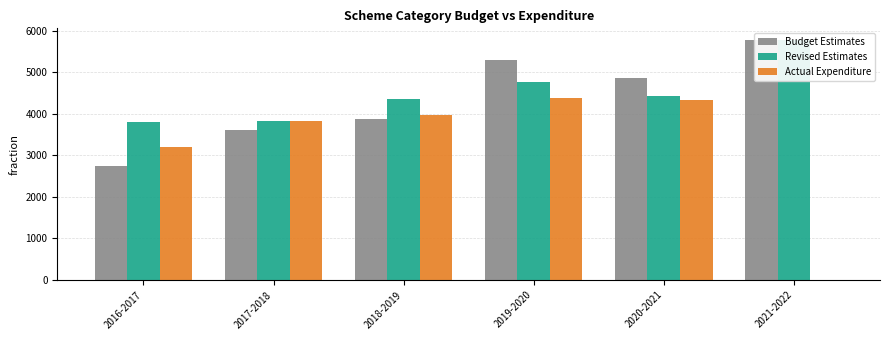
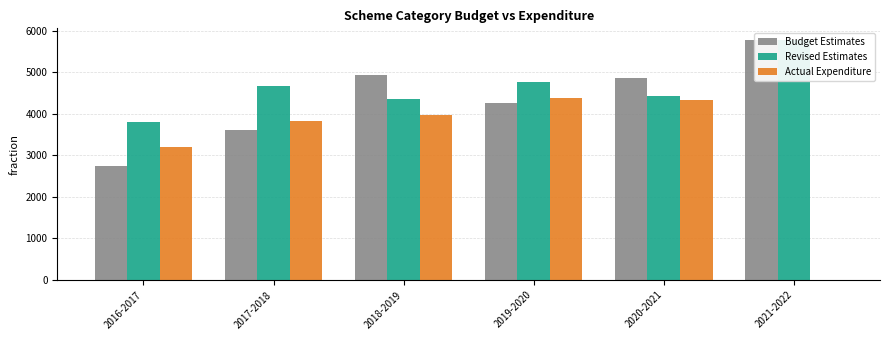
Revised Estimates, 2017-2018: 3800 -> 4700
Budget Estimates, 2018-2019: 3900 -> 4900
Budget Estimates, 2019-2020: 5300 -> 4300
